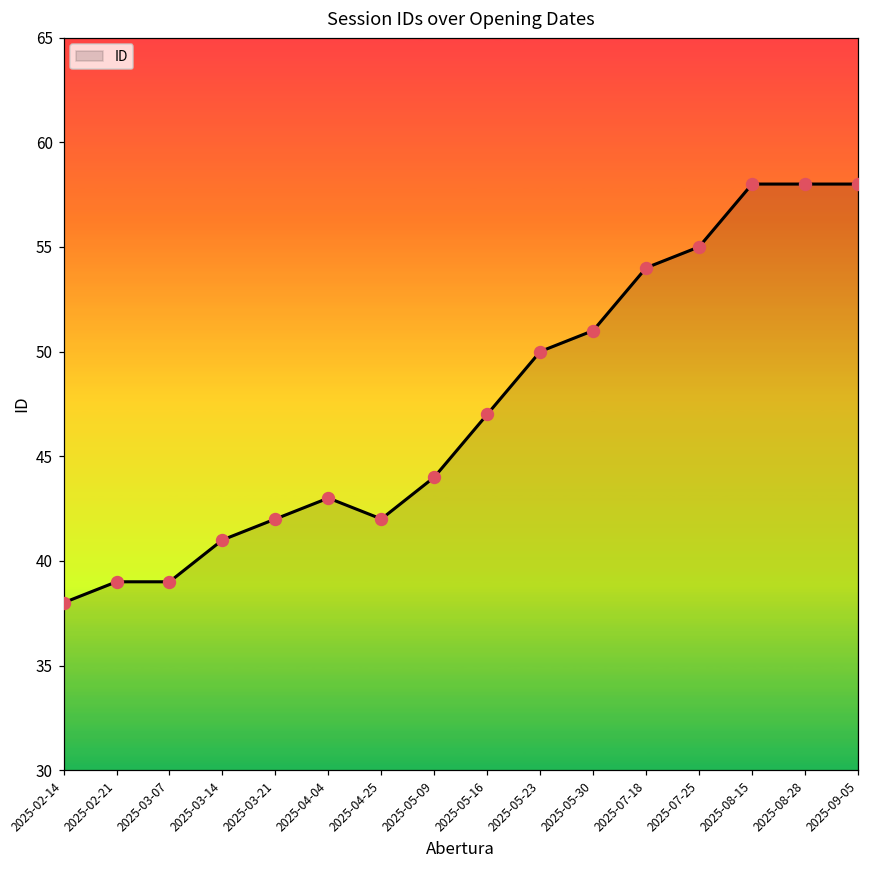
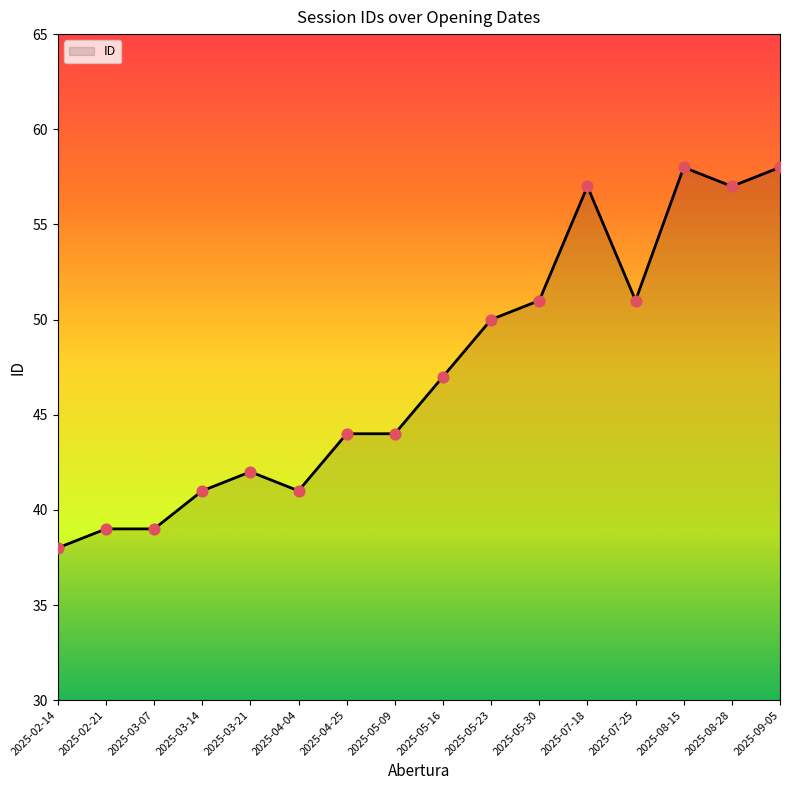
2025-04-04: 43 -> 41
2025-04-25: 42 -> 44
2025-07-18: 54 -> 57
2025-07-25: 55 -> 51
2025-08-28: 58 -> 57
